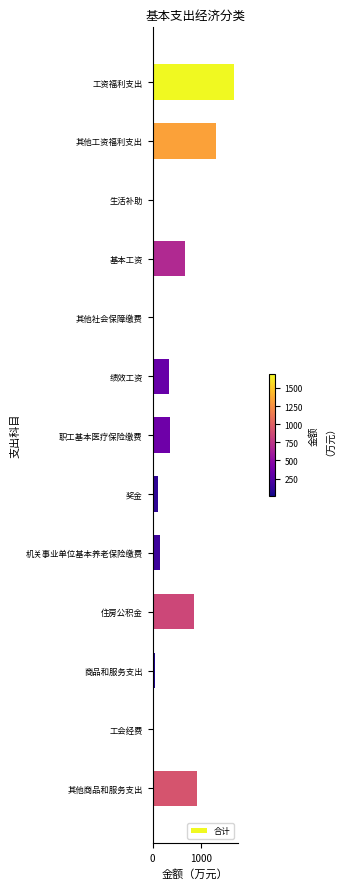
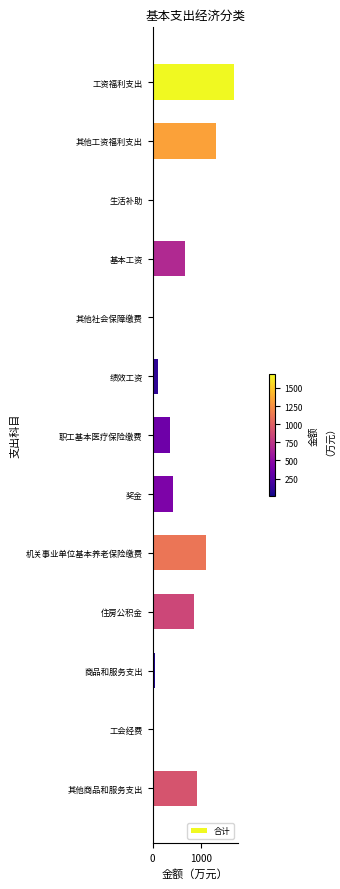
绩效工资: 300 -> 100
奖金: 100 -> 400
机关事业单位基本养老保险缴费: 200 -> 1100
